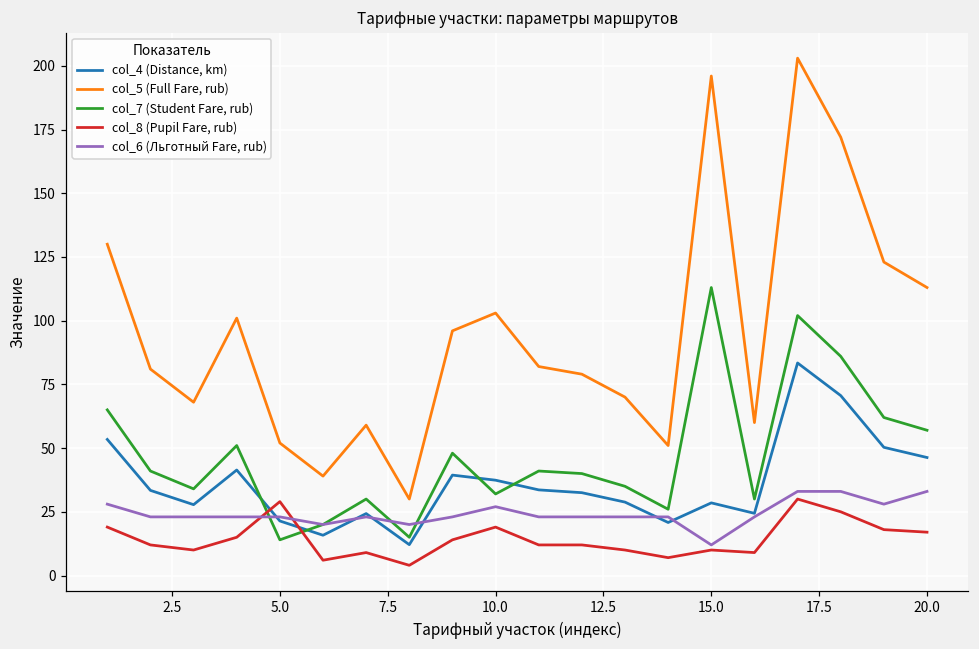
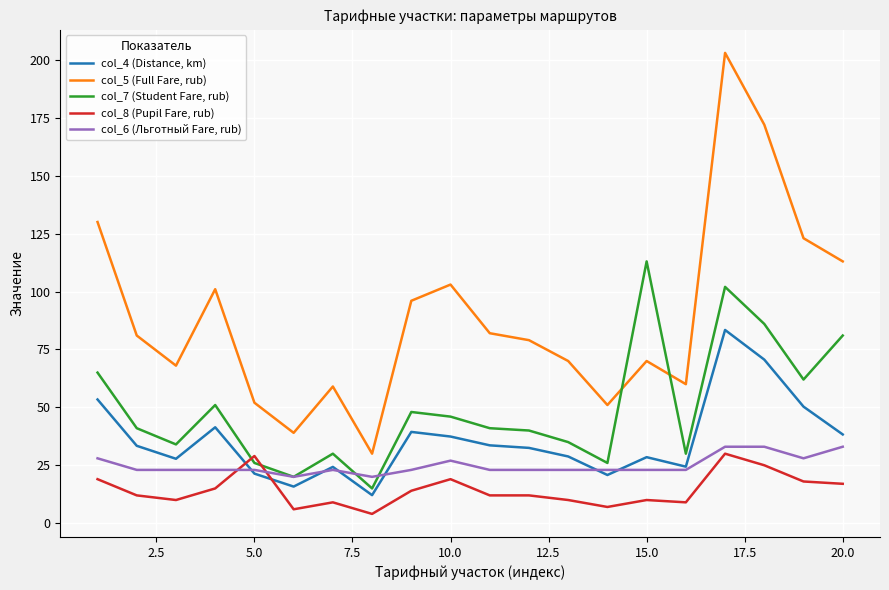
col_7 (Student Fare, rub), 5.0: 14 -> 26
col_7 (Student Fare, rub), 10.0: 32 -> 46
col_5 (Full Fare, rub), 15.0: 196 -> 70
col_6 (Льготный Fare, rub), 15.0: 12 -> 23
col_4 (Distance, km), 20.0: 46 -> 38
col_7 (Student Fare, rub), 20.0: 57 -> 81
